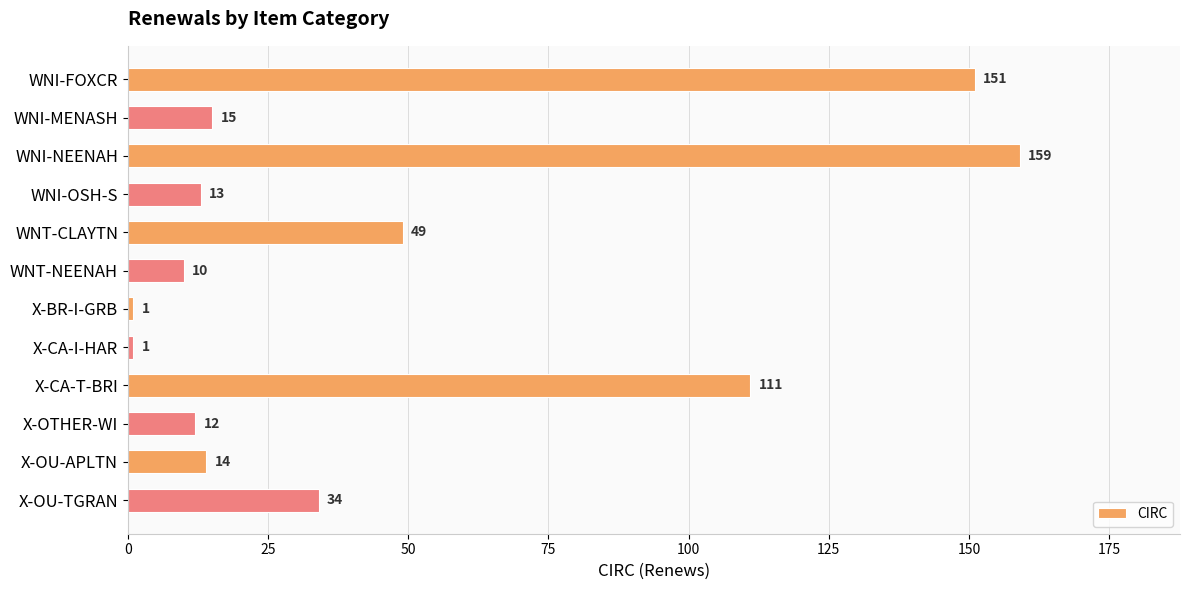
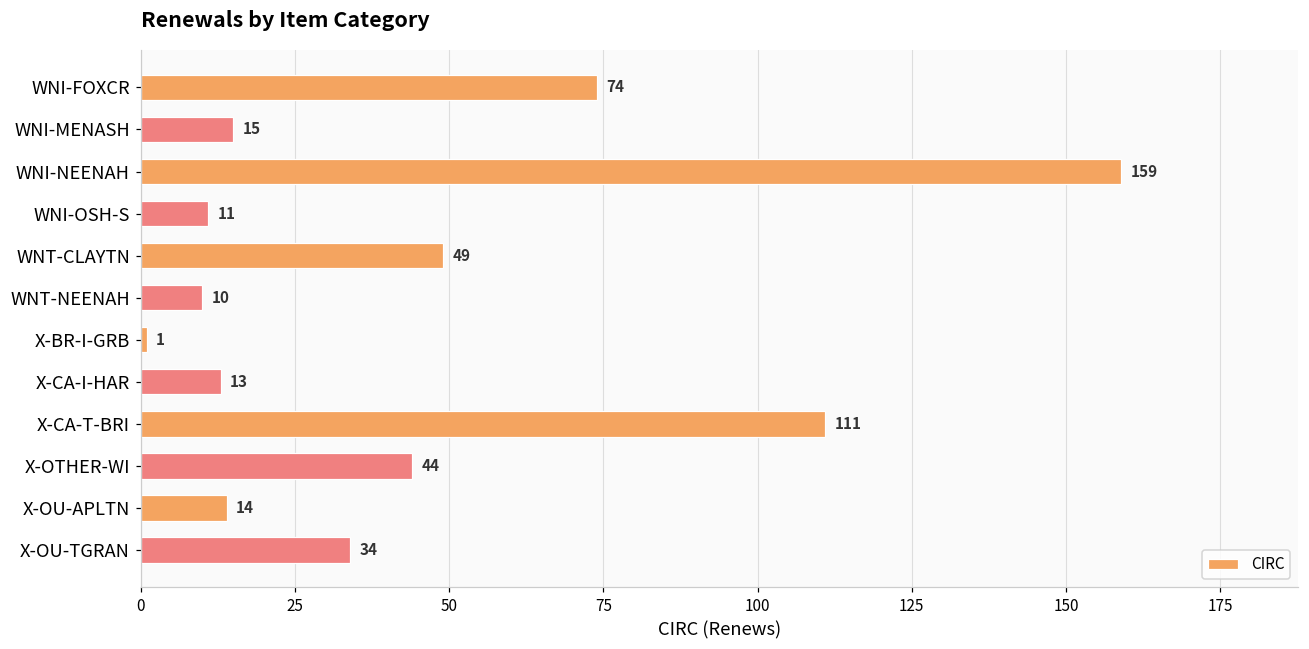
WNI-FOXCR: 151 -> 74
WNI-OSH-S: 13 -> 11
X-CA-I-HAR: 1 -> 13
X-OTHER-WI: 12 -> 44
